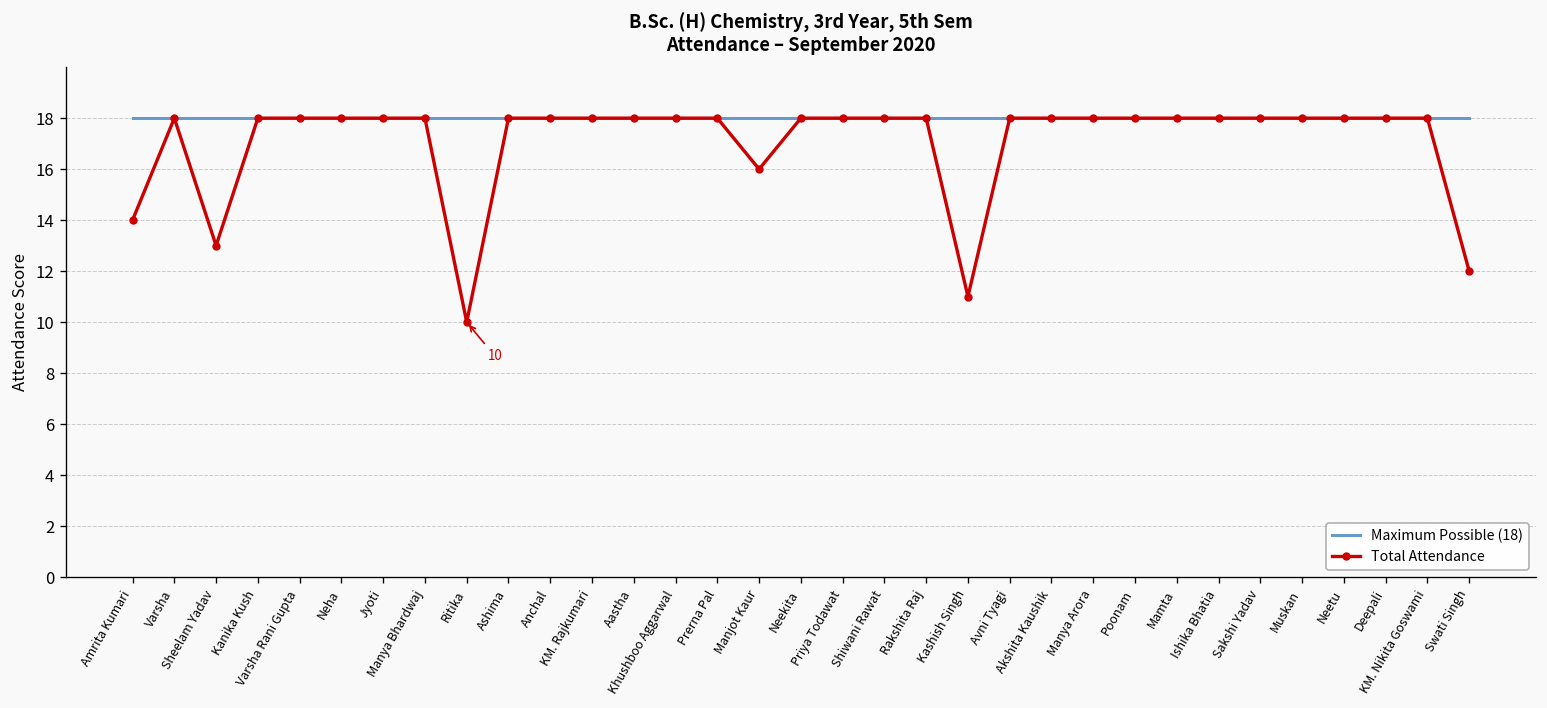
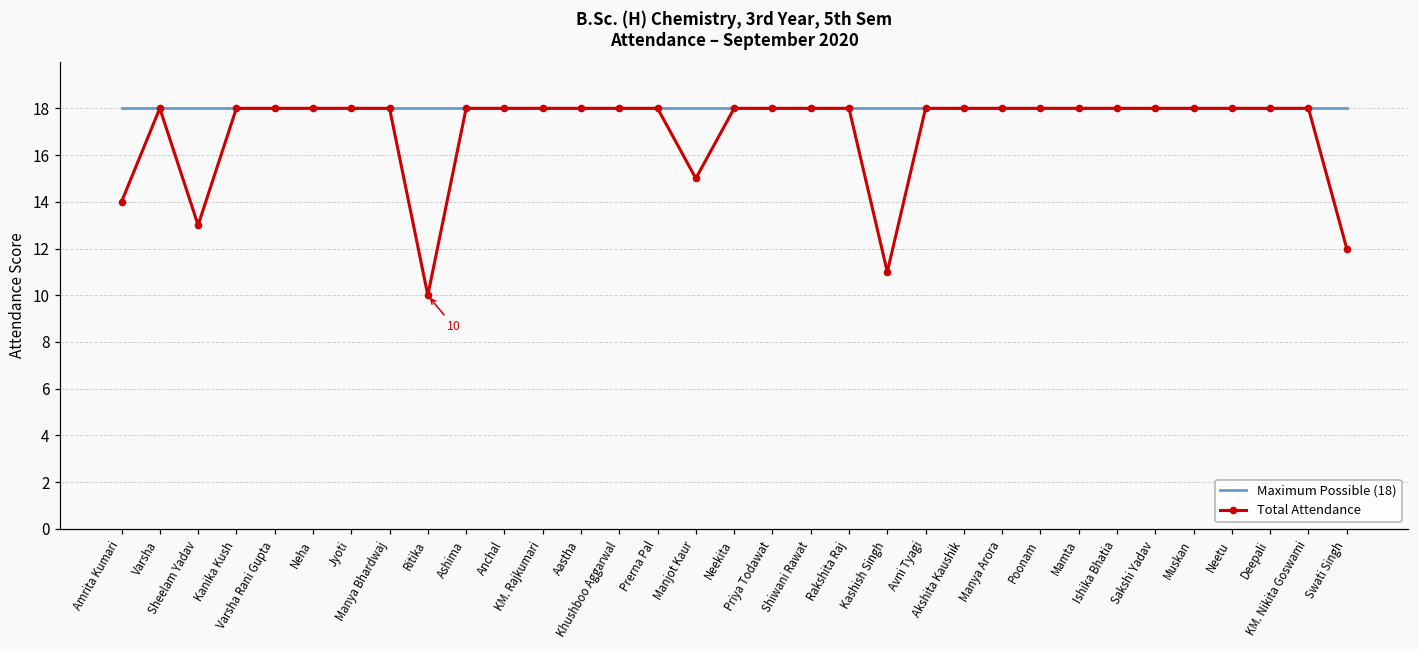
Total Attendance, Manjot Kaur: 16 -> 15
